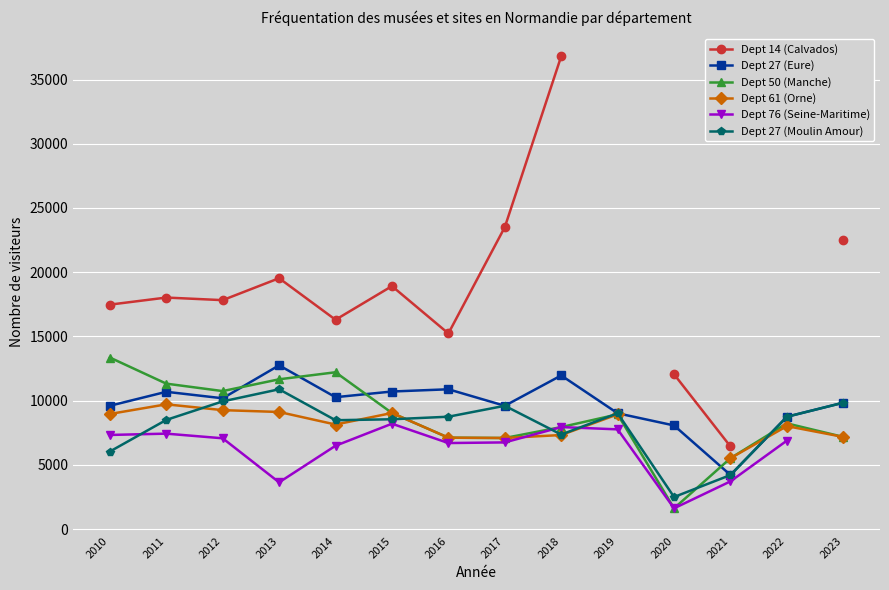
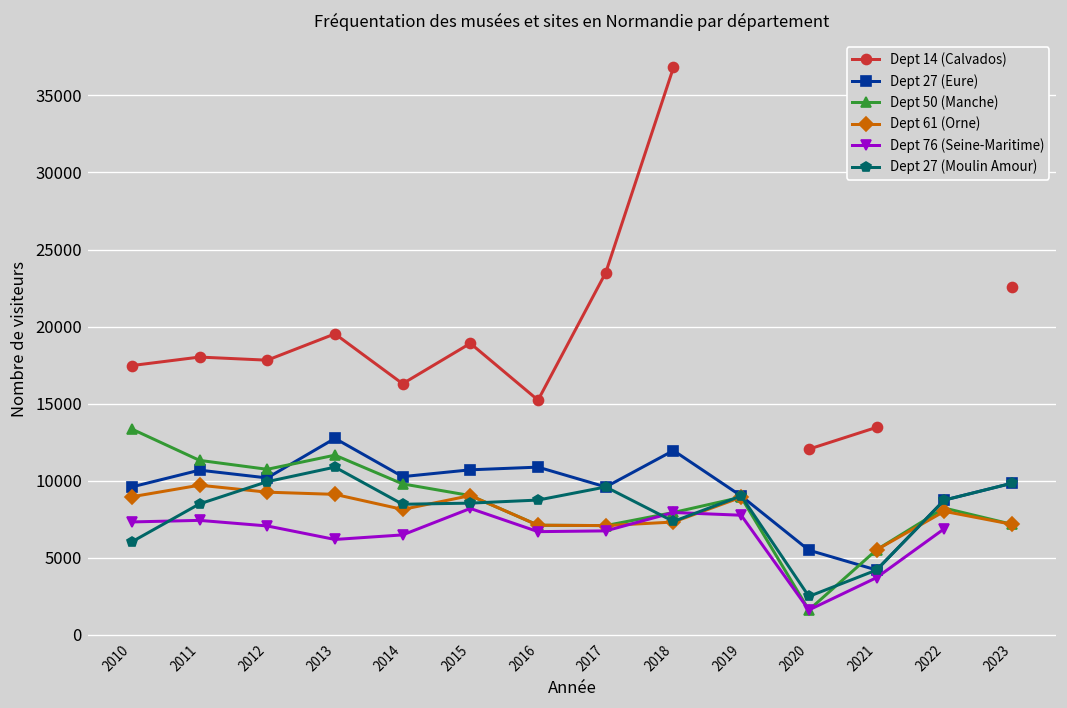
Dept 76 (Seine-Maritime), 2013: 3600 -> 6200
Dept 50 (Manche), 2014: 12200 -> 9800
Dept 27 (Eure), 2020: 8100 -> 5500
Dept 14 (Calvados), 2021: 6400 -> 13500
